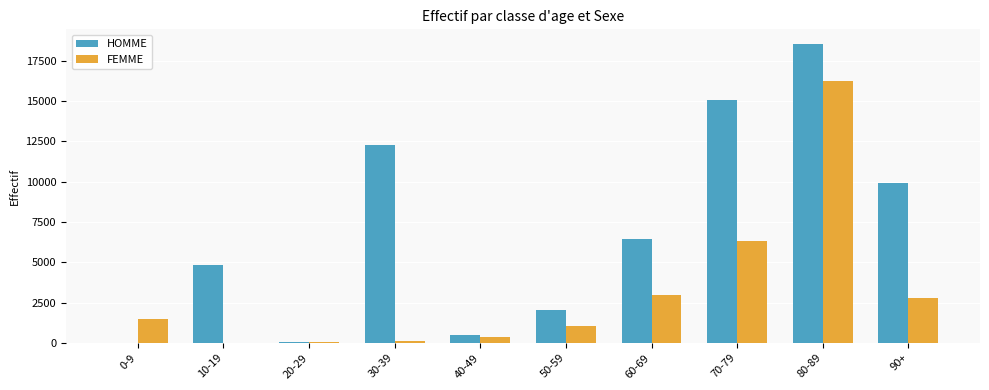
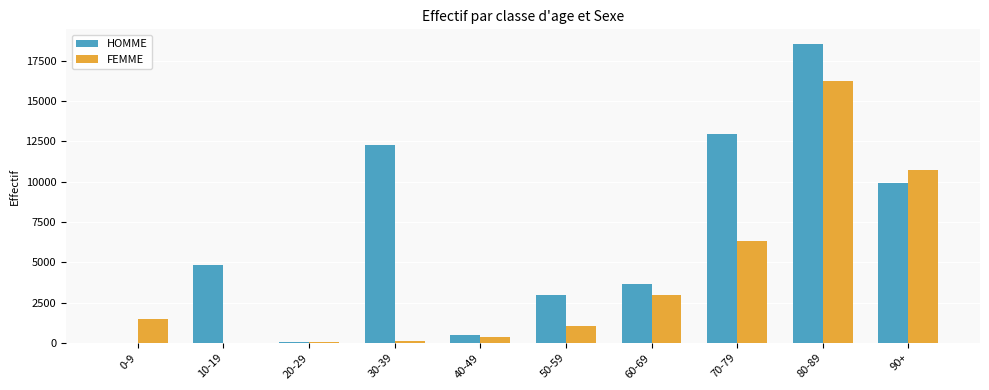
HOMME, 50-59: 2000 -> 3000
HOMME, 60-69: 6500 -> 3600
HOMME, 70-79: 15000 -> 12900
FEMME, 90+: 2800 -> 10700
